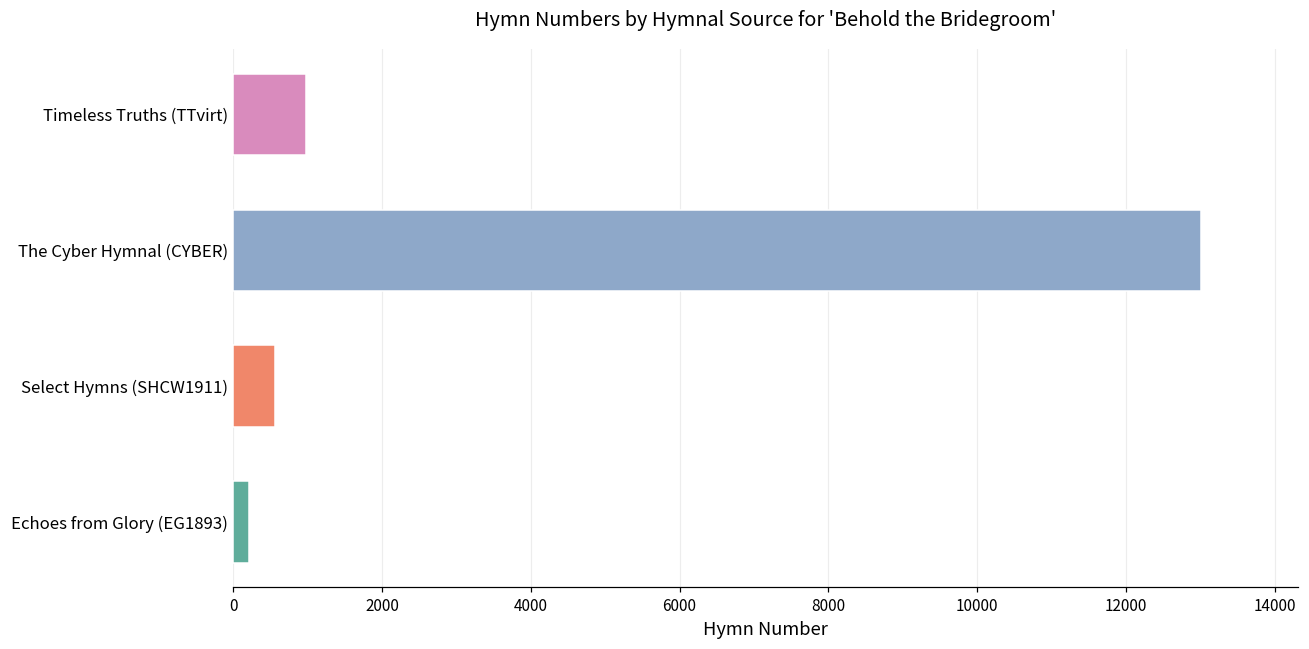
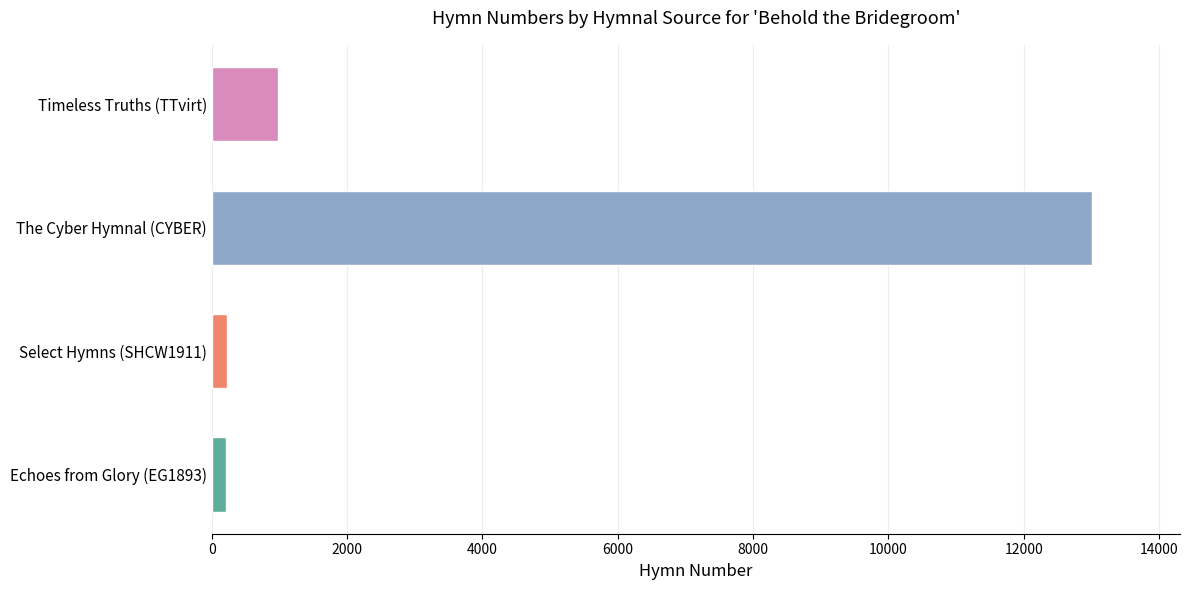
Select Hymns (SHCW1911): 600 -> 200
